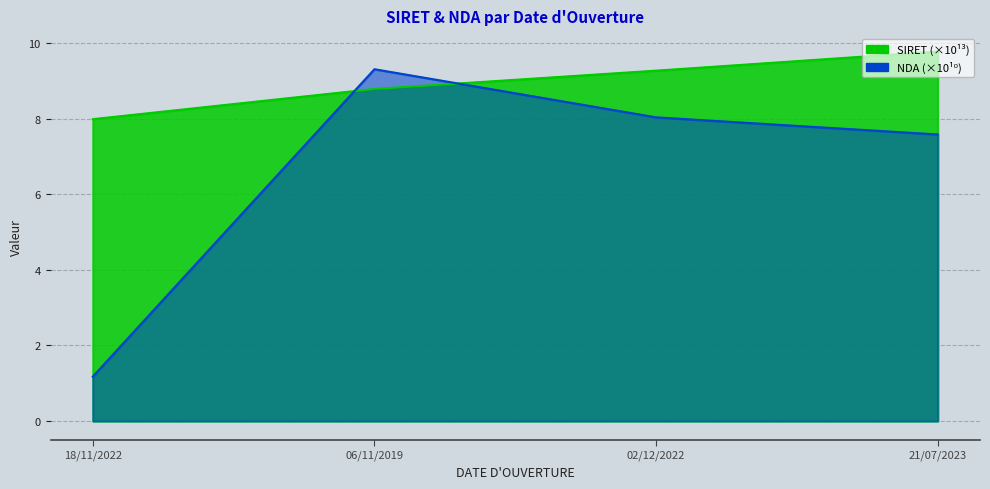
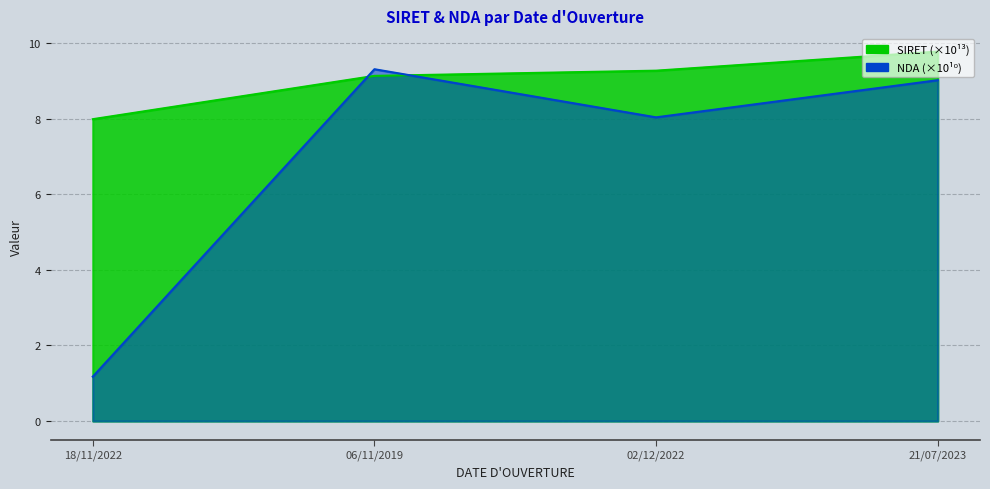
SIRET (×10¹³), 06/11/2019: 8.8 -> 9.1
NDA (×10¹⁰), 21/07/2023: 7.6 -> 9.0
